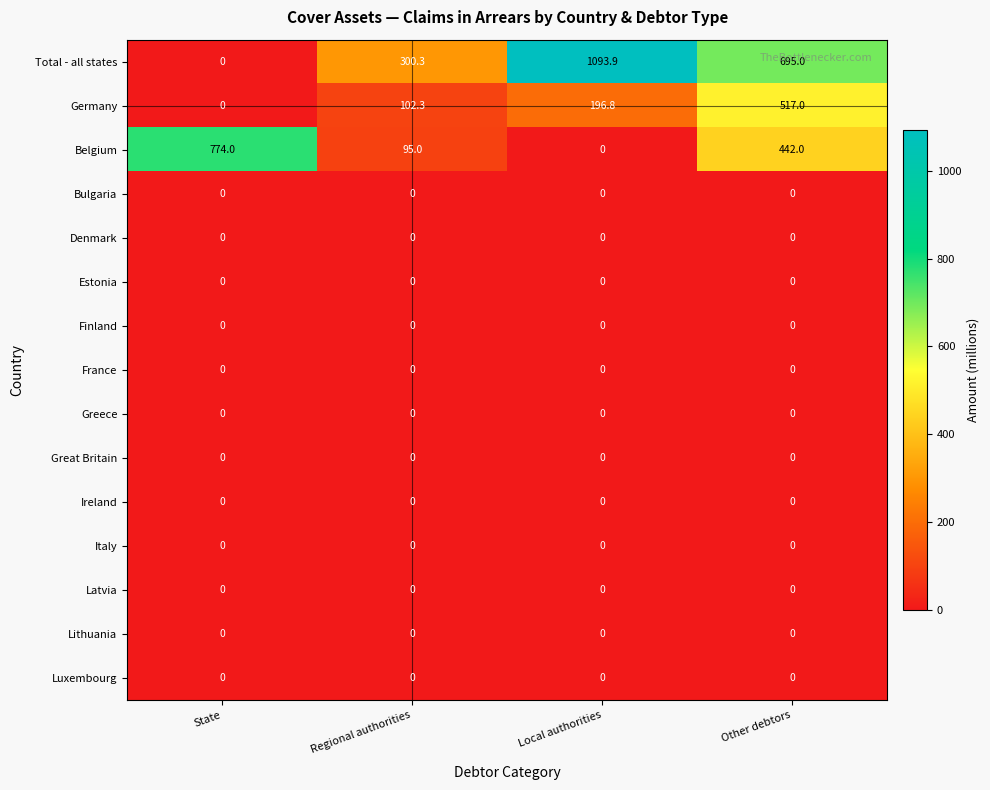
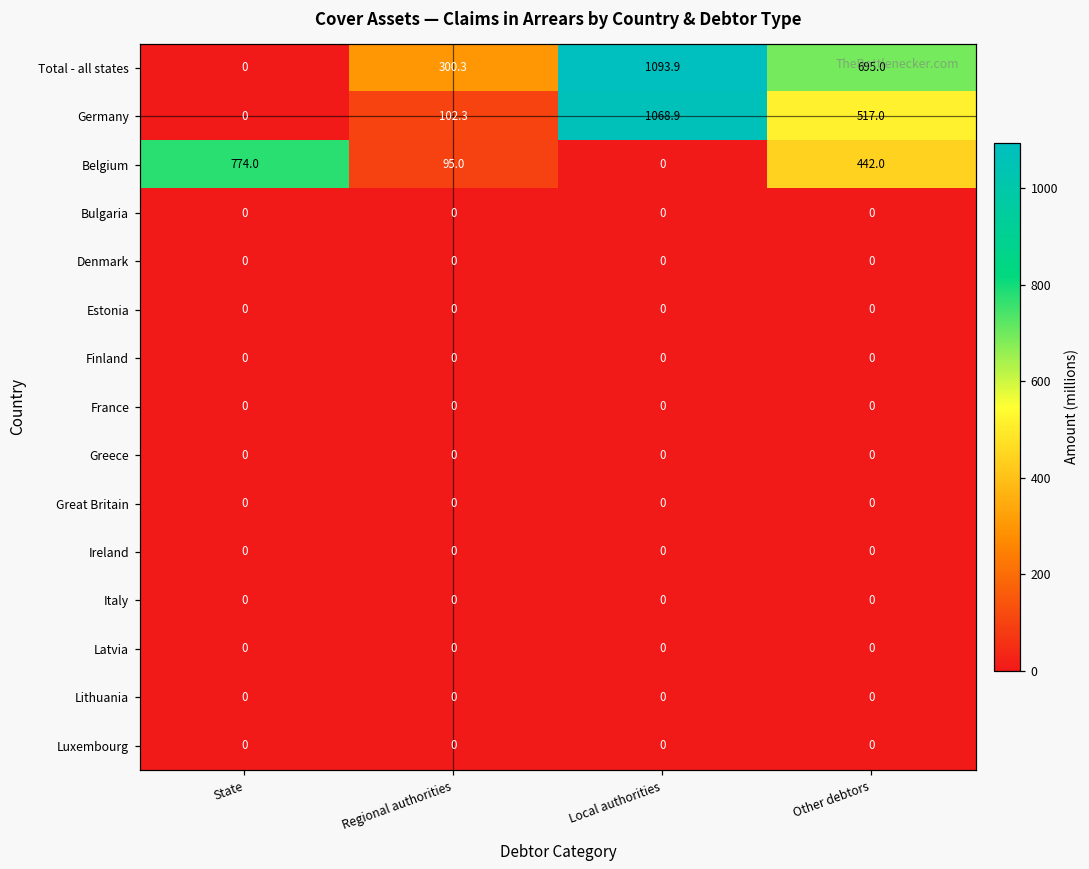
Germany, Local authorities: 196.8 -> 1068.9
